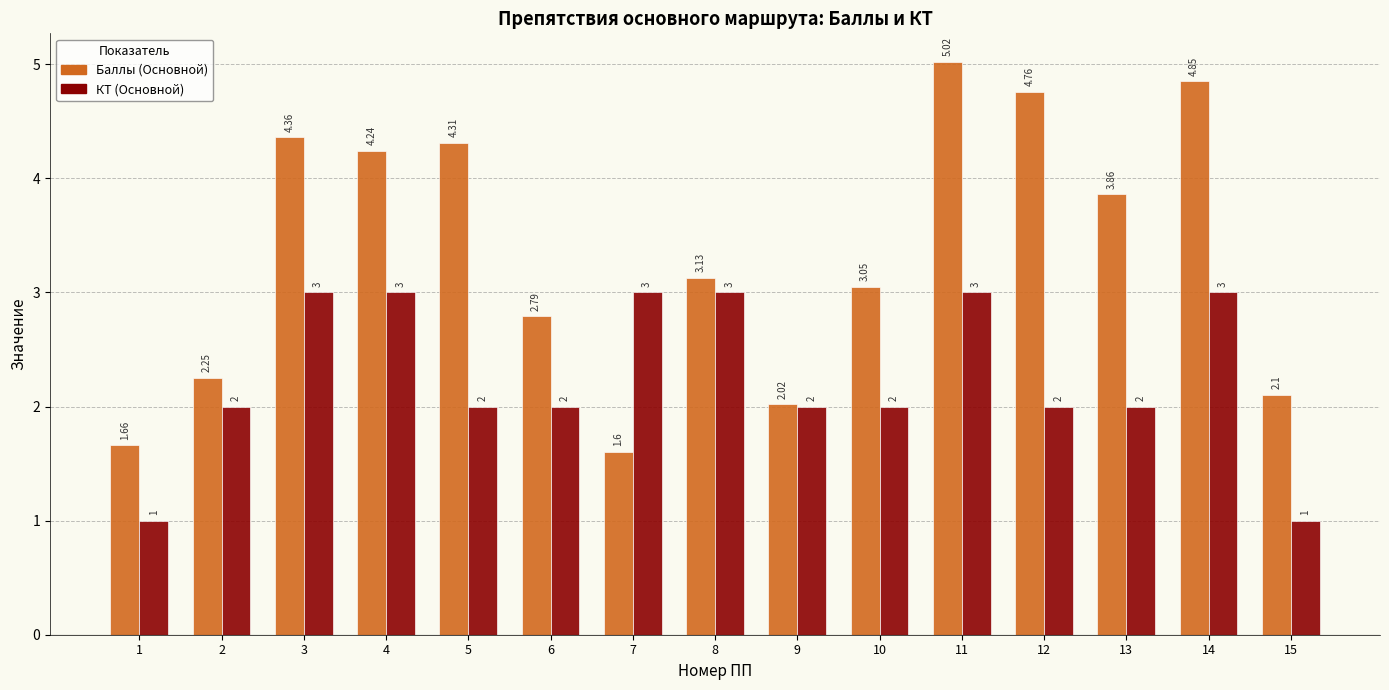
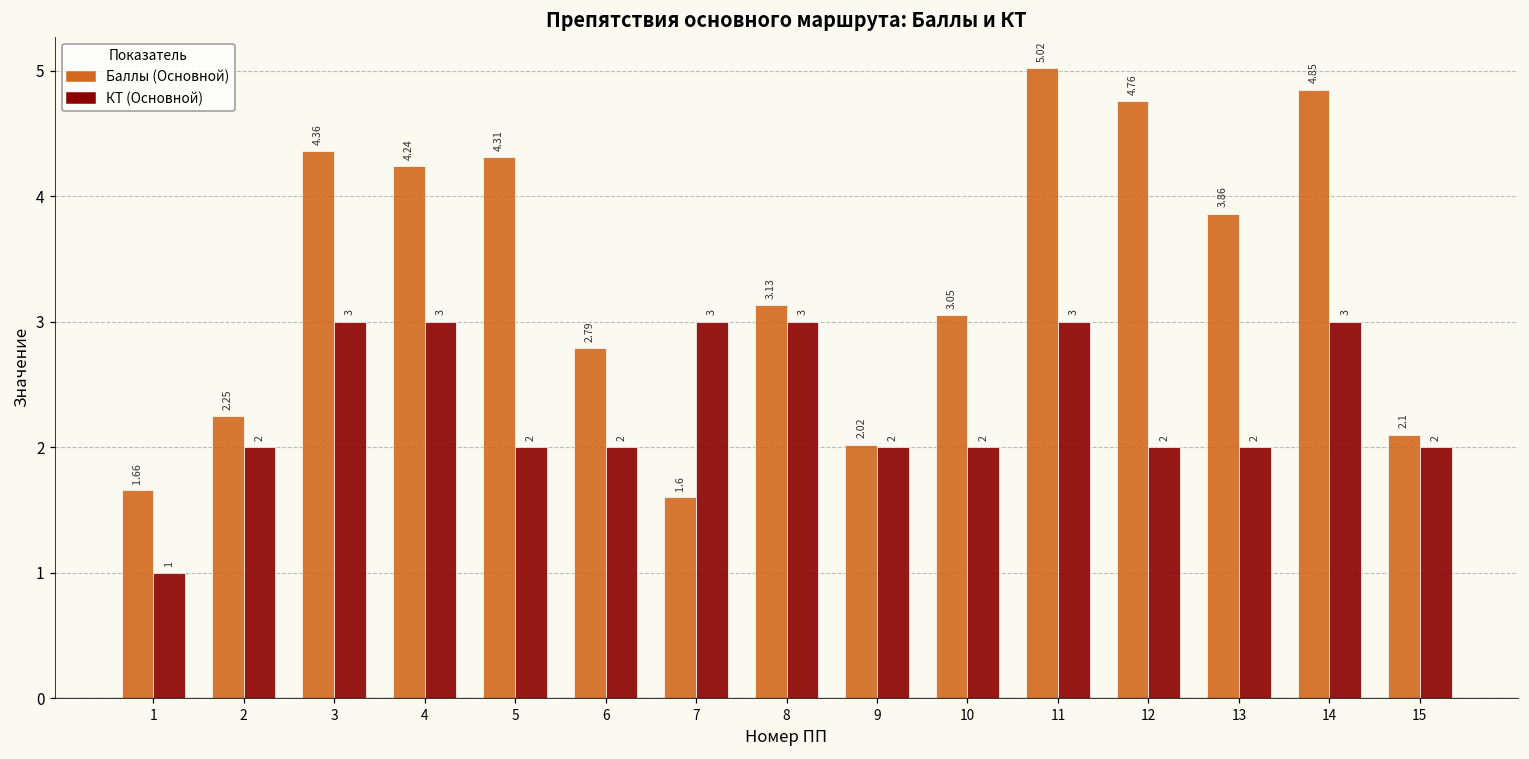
КТ (Основной), 15: 1 -> 2
